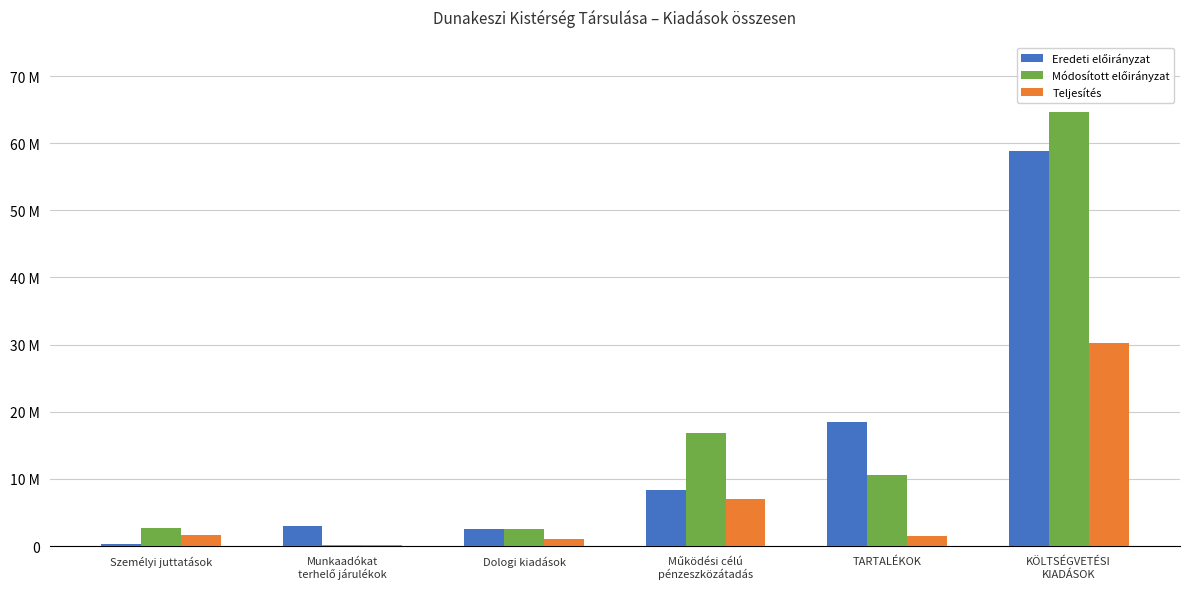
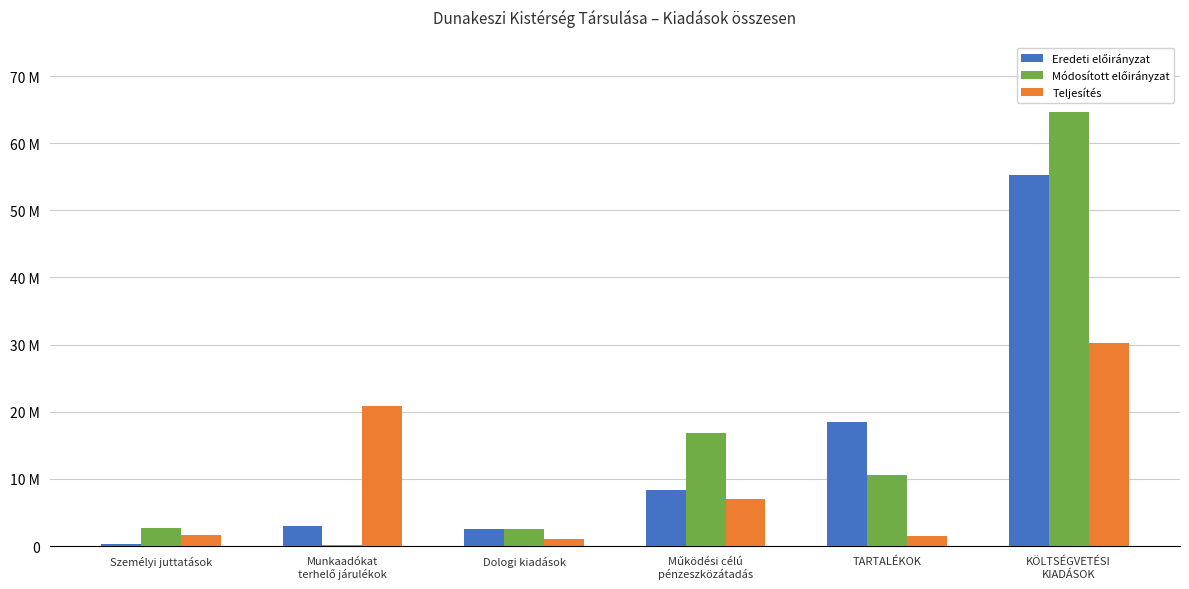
Teljesítés, Munkaadókat terhelő járulékok: 0 -> 21000000
Eredeti előirányzat, KÖLTSÉGVETÉSI KIADÁSOK: 59000000 -> 55000000
